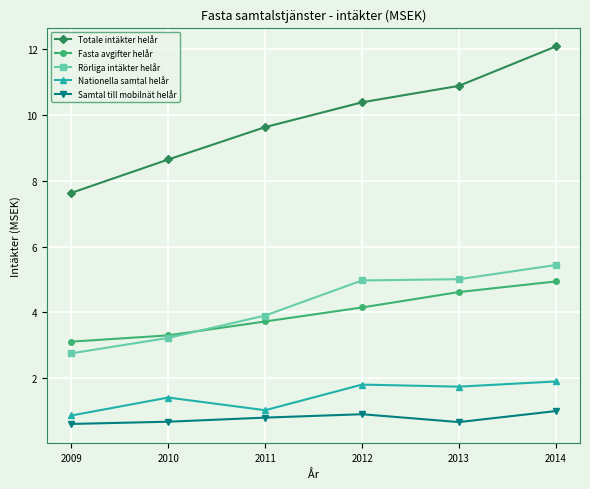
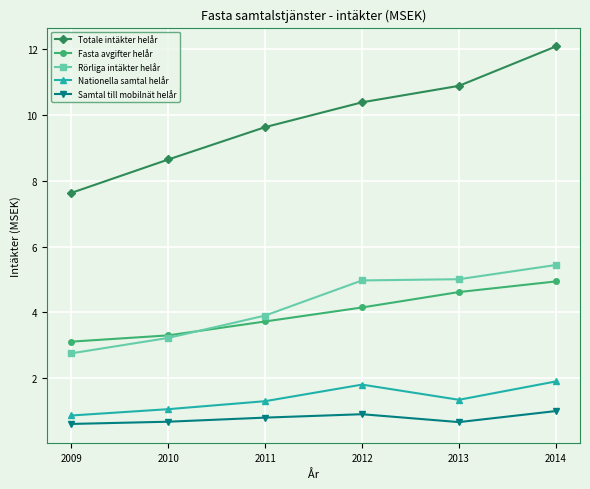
Nationella samtal helår, 2010: 1.4 -> 1.1
Nationella samtal helår, 2011: 1.0 -> 1.3
Nationella samtal helår, 2013: 1.7 -> 1.3
